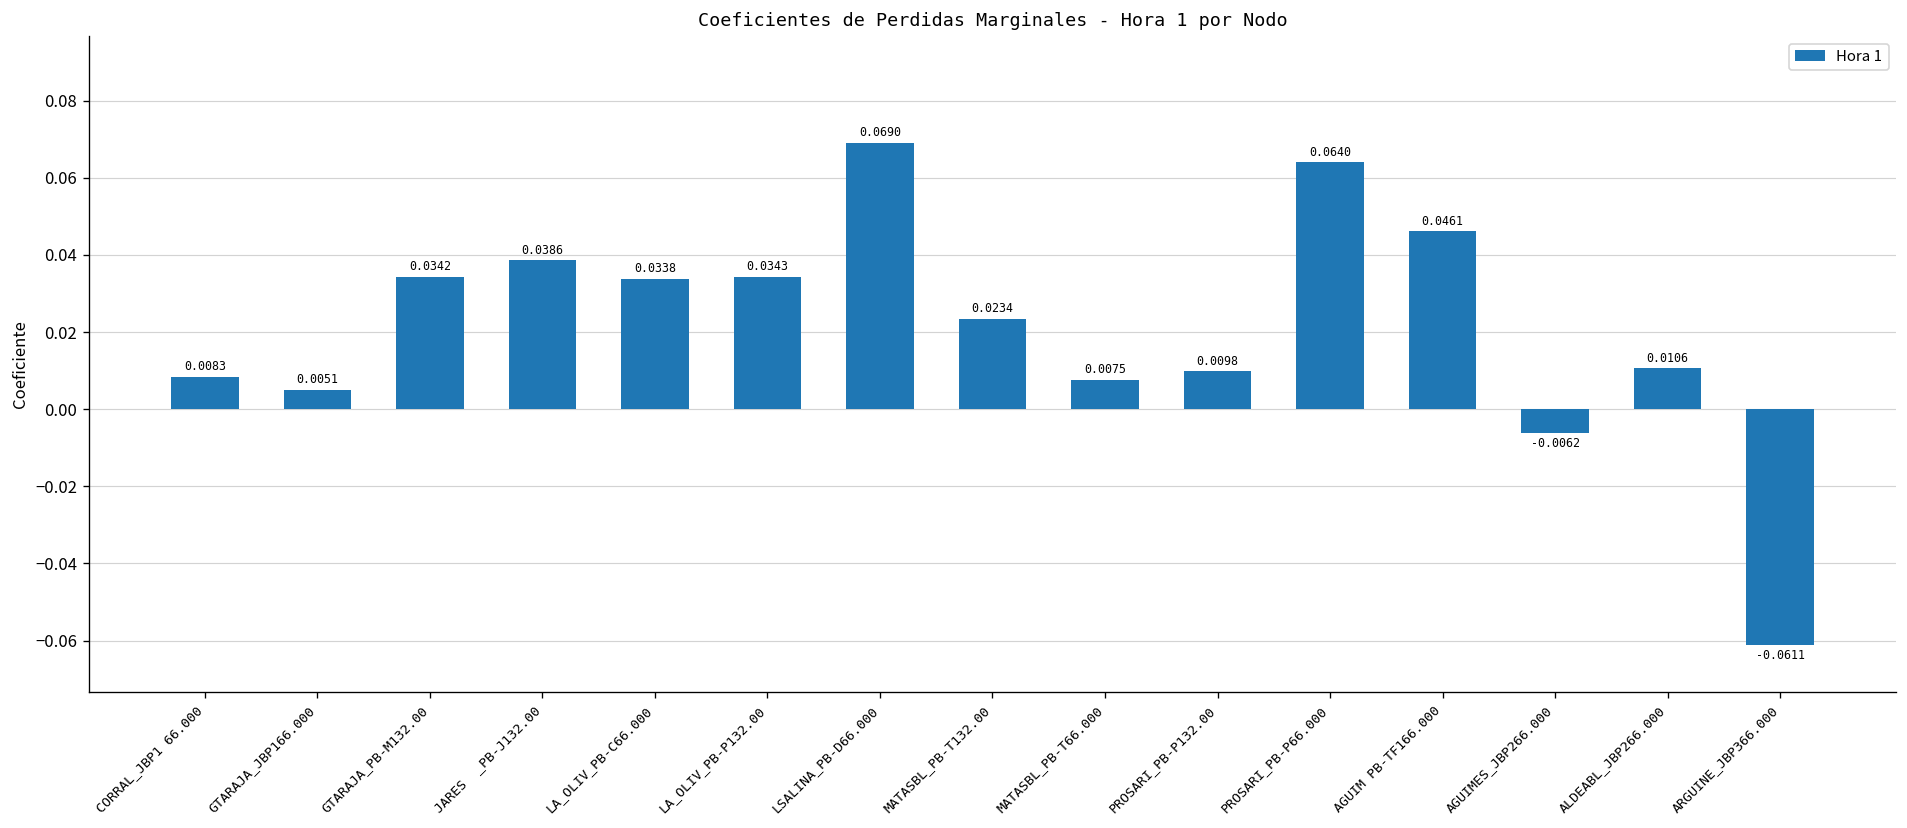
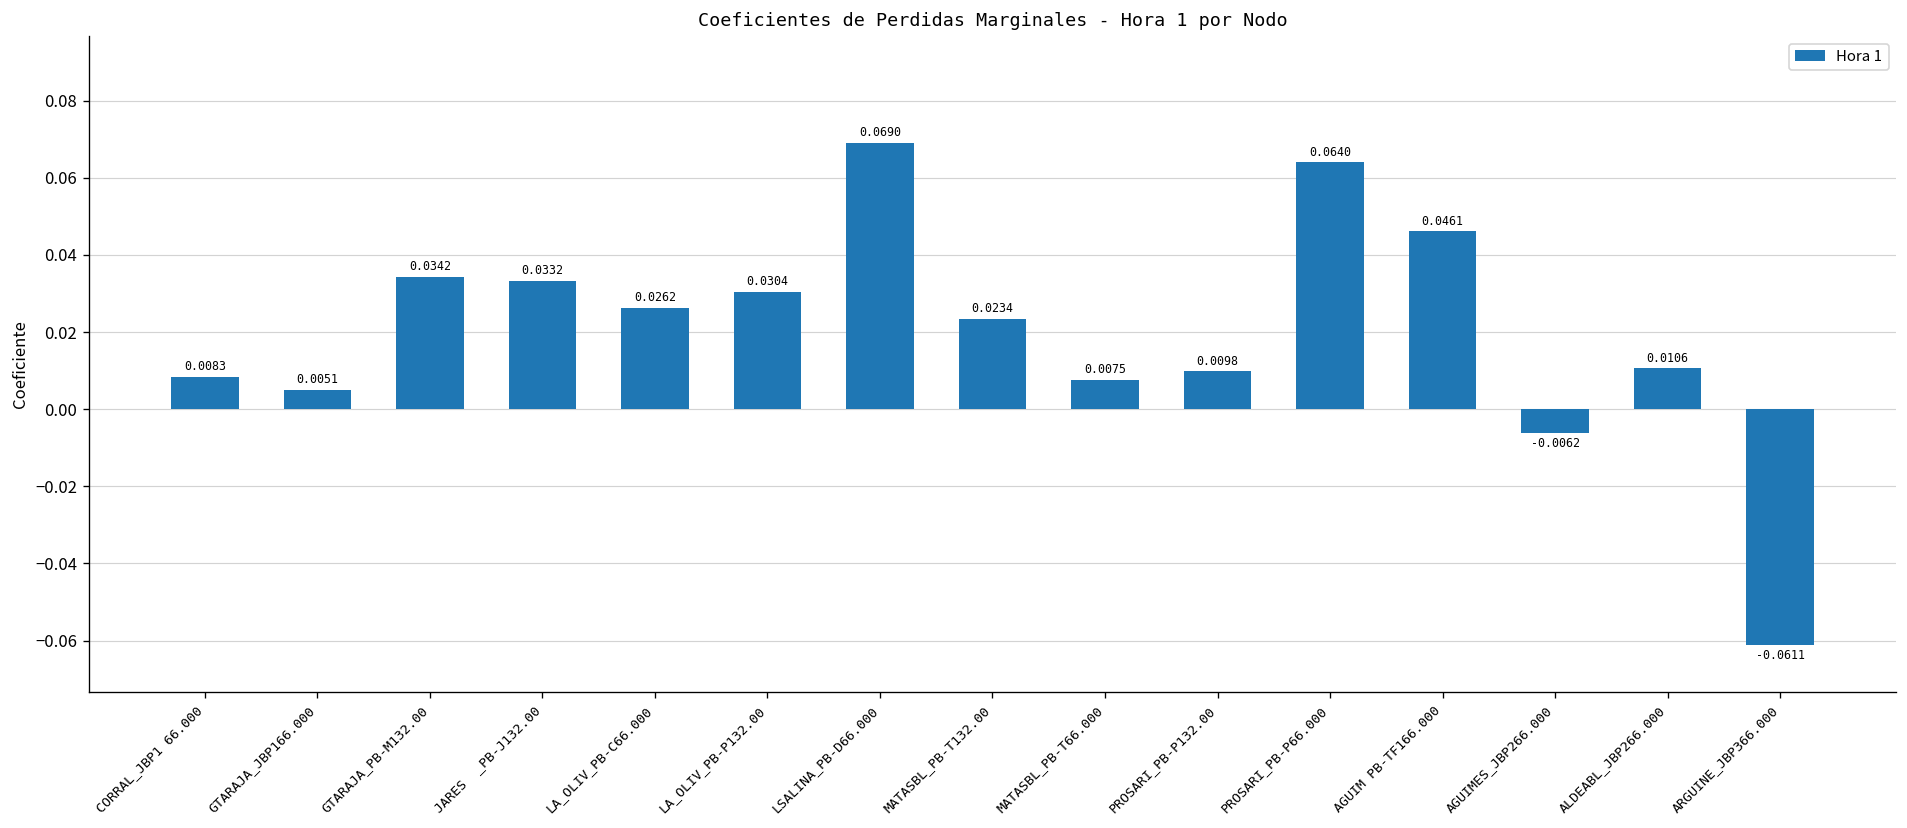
JARES _PB-J132.00: 0.0386 -> 0.0332
LA_OLIV_PB-C66.000: 0.0338 -> 0.0262
LA_OLIV_PB-P132.00: 0.0343 -> 0.0304
